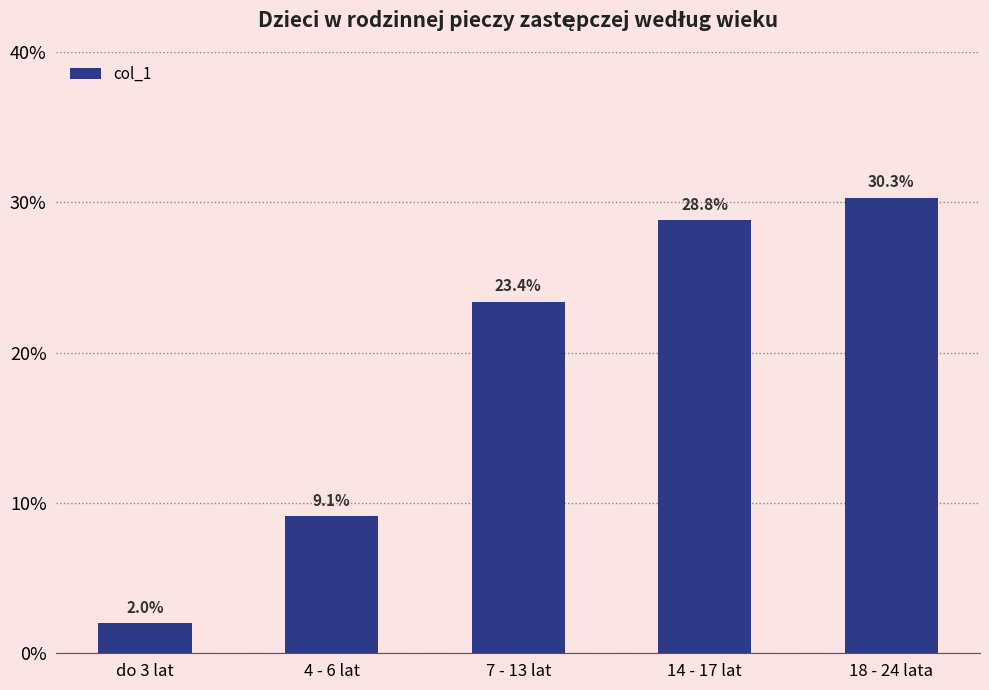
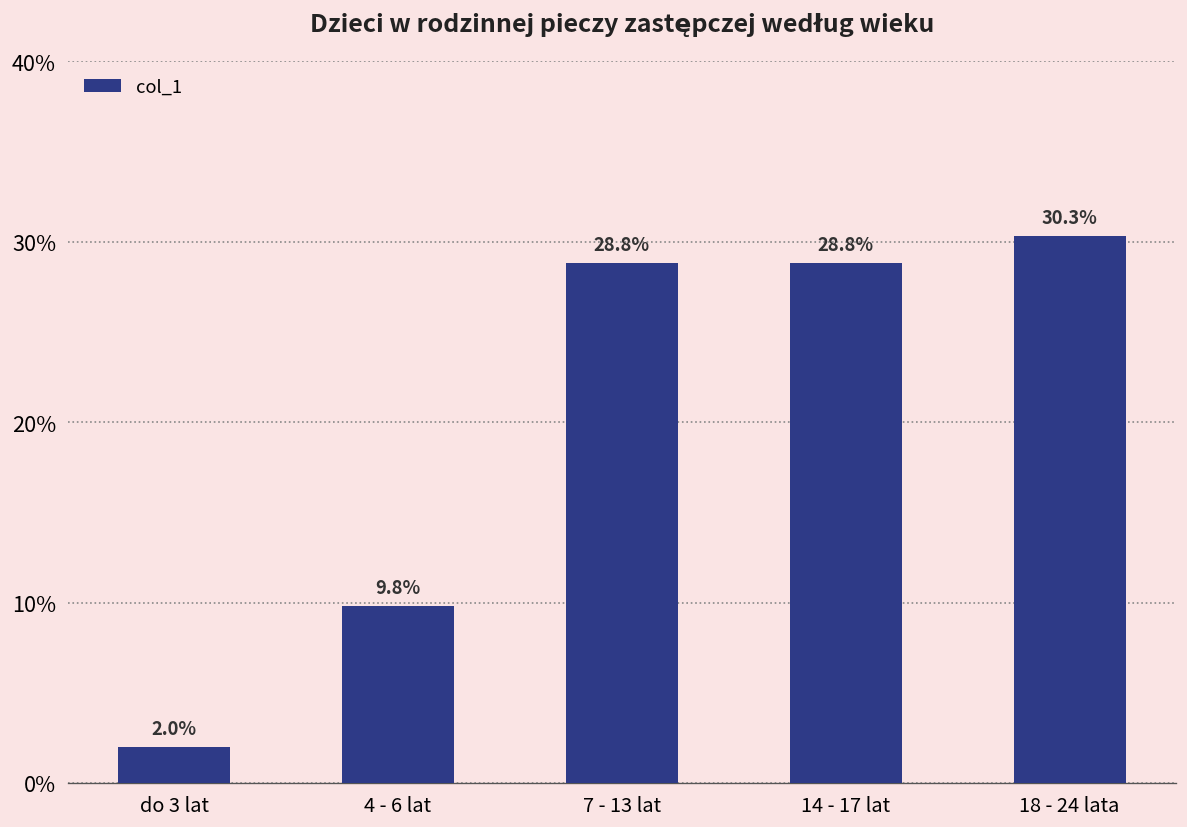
4 - 6 lat: 9.1% -> 9.8%
7 - 13 lat: 23.4% -> 28.8%
